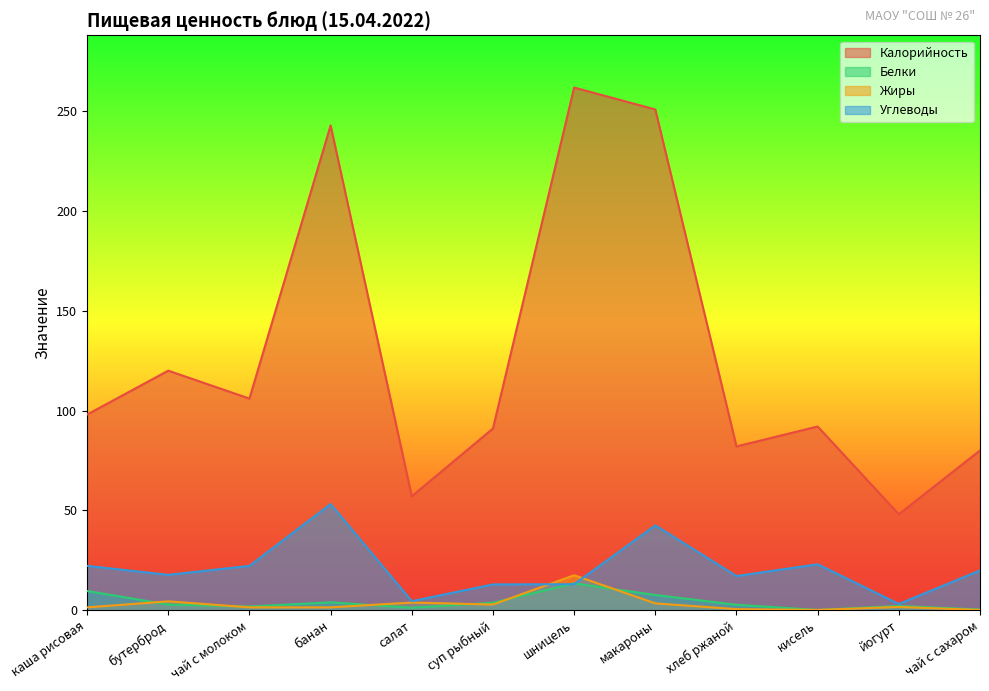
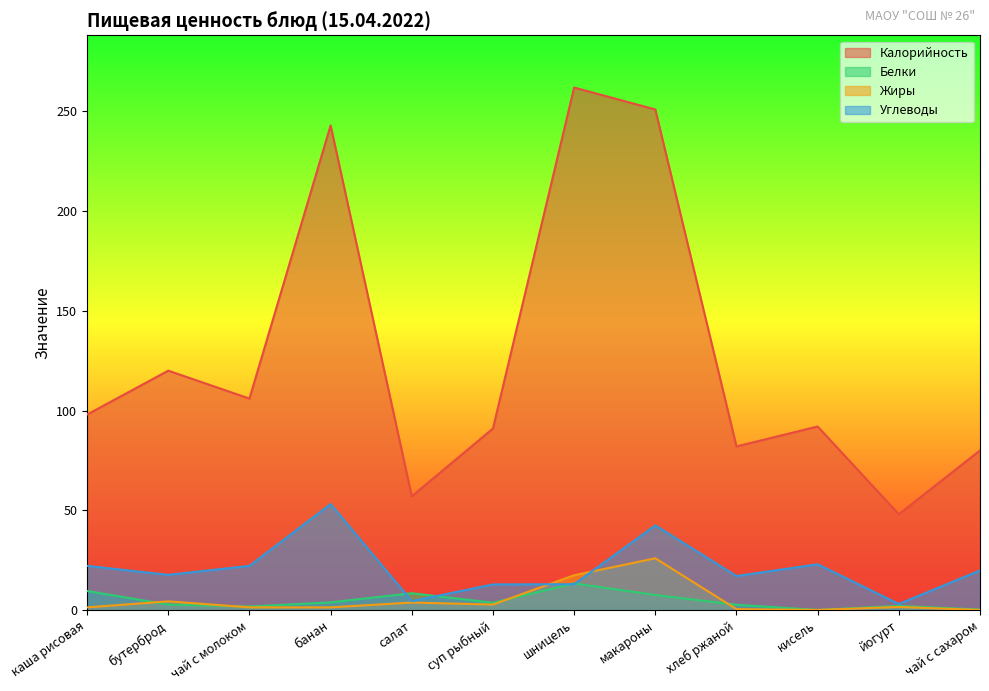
Белки, салат: 1 -> 8
Жиры, макароны: 3 -> 26
